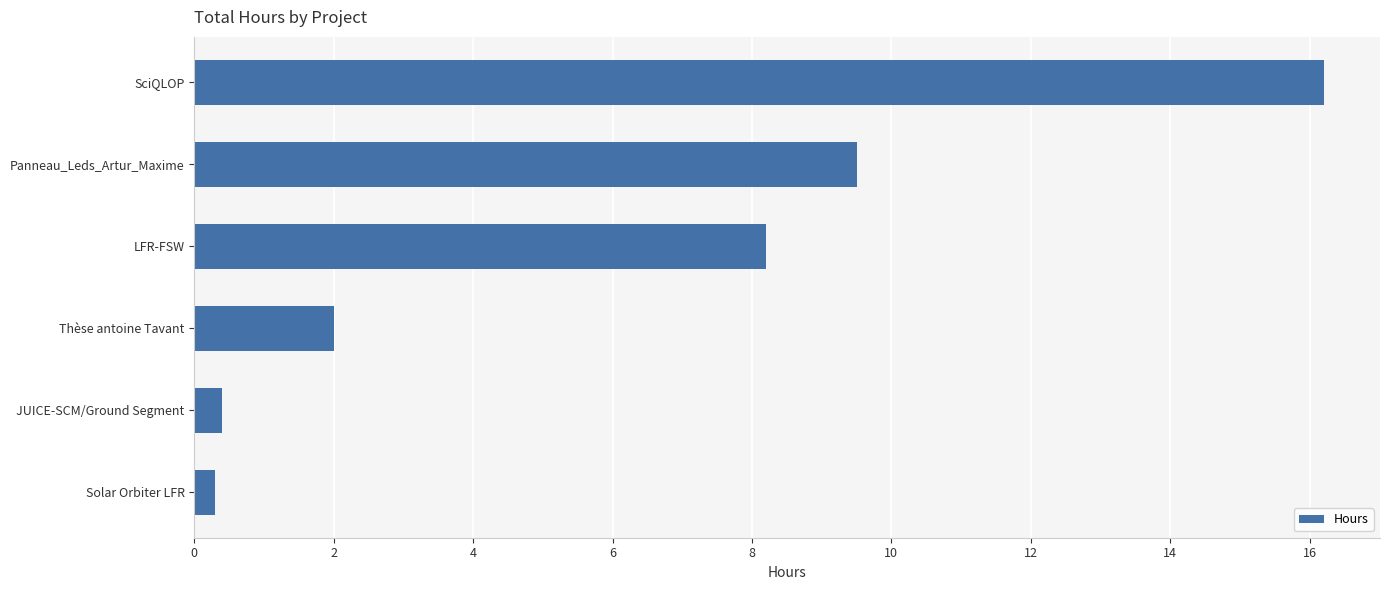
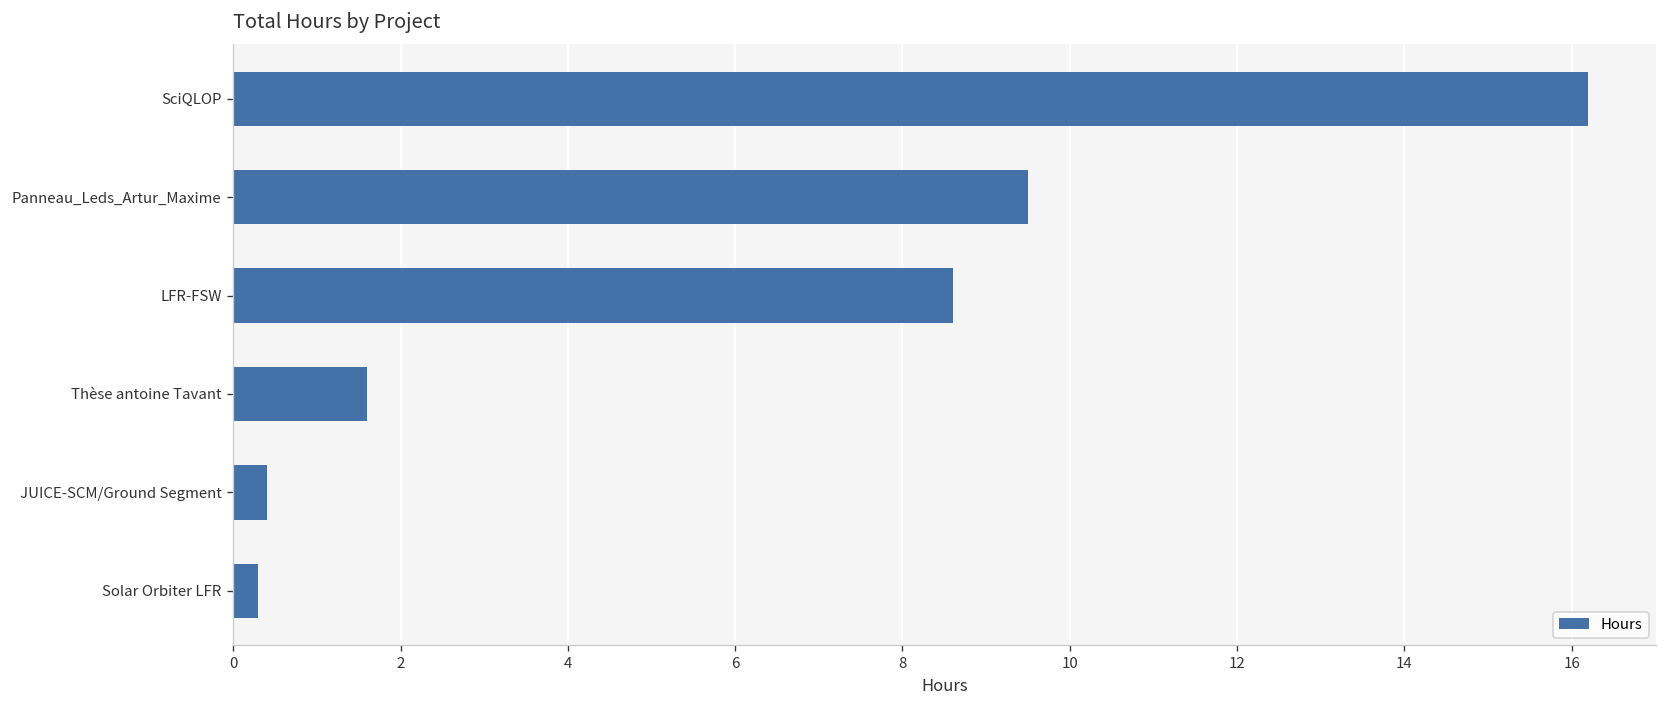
LFR-FSW: 8.2 -> 8.6
Thèse antoine Tavant: 2.0 -> 1.6
